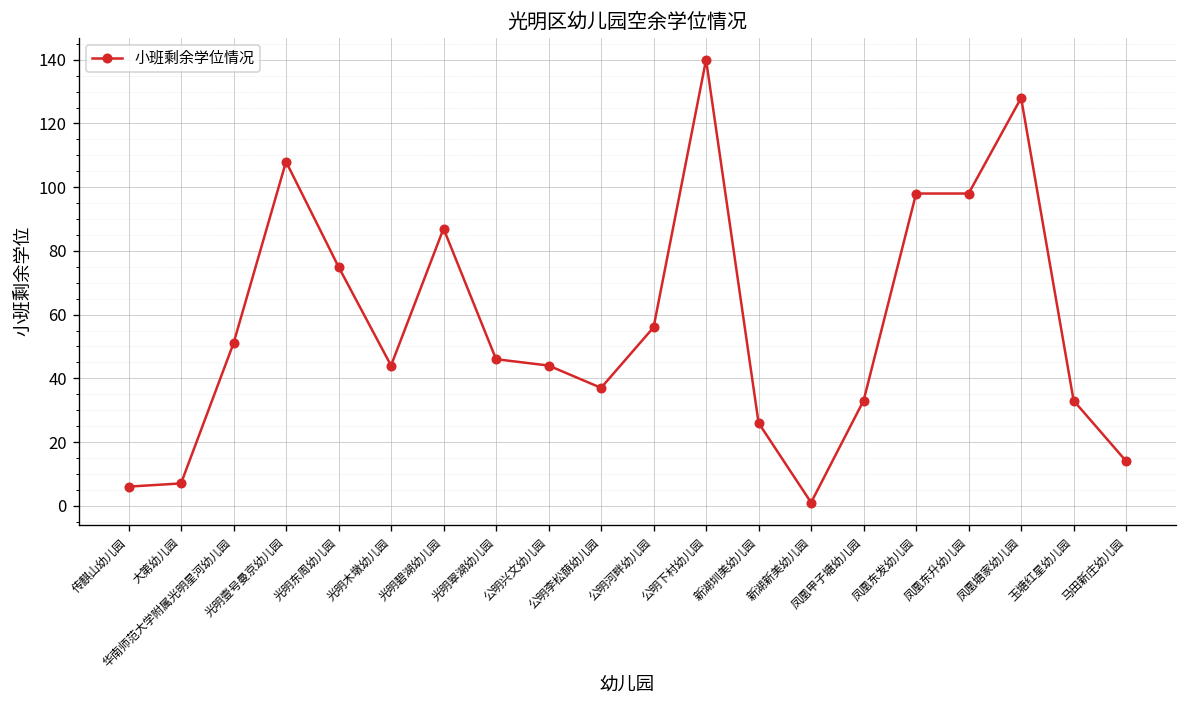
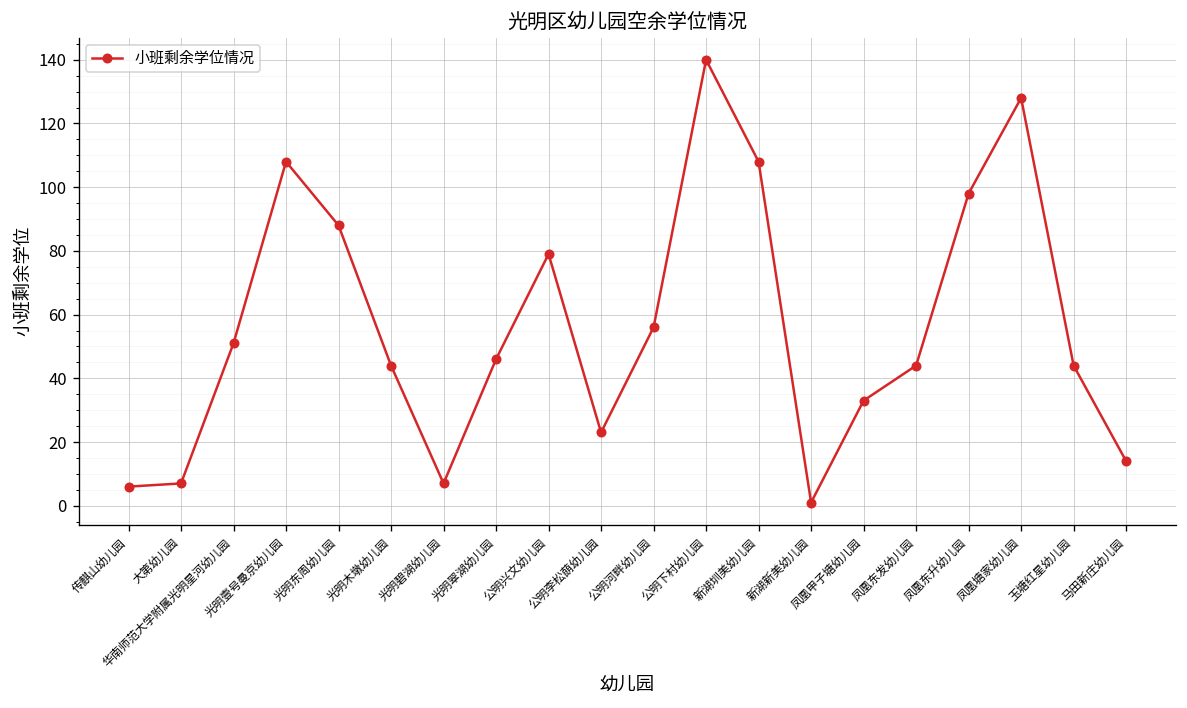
光明东周幼儿园: 75 -> 88
光明碧湖幼儿园: 87 -> 7
公明兴文幼儿园: 44 -> 79
公明李松蓢幼儿园: 37 -> 23
新湖圳美幼儿园: 26 -> 108
凤凰东发幼儿园: 98 -> 44
玉塘红星幼儿园: 33 -> 44
